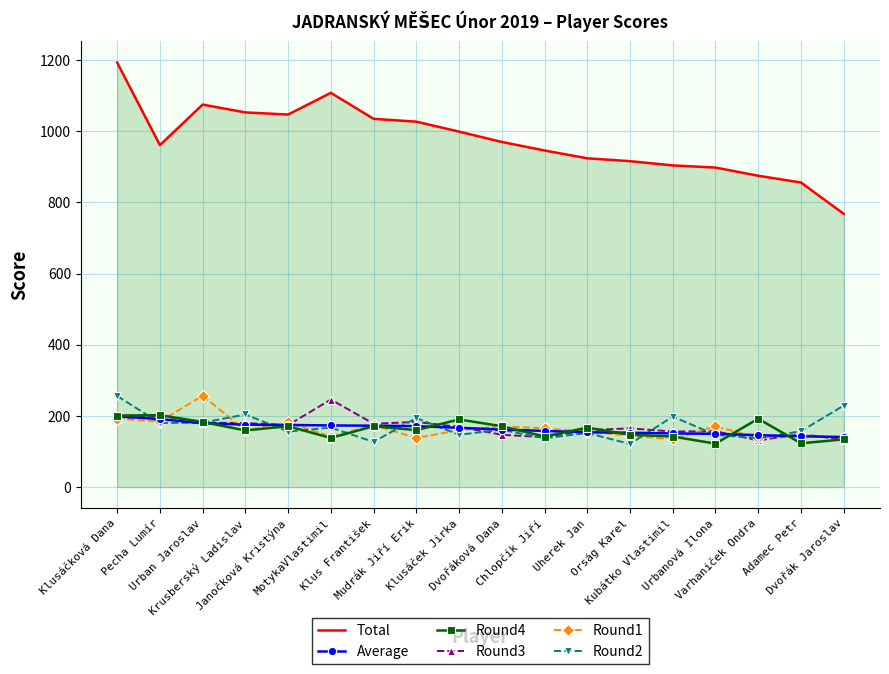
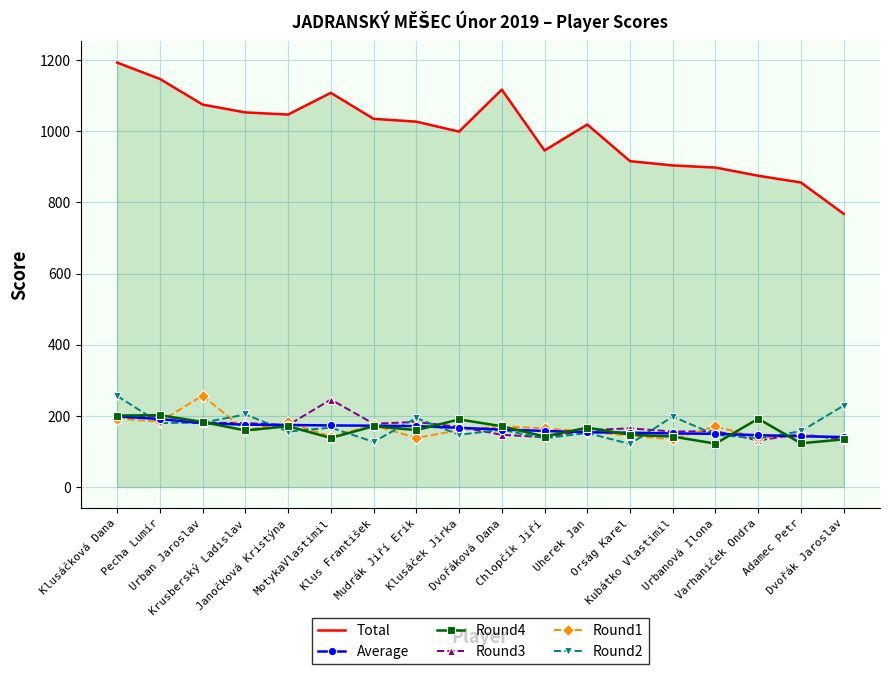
Total, Pecha Lumír: 960 -> 1150
Total, Dvořáková Dana: 970 -> 1120
Total, Uherek Jan: 920 -> 1020
